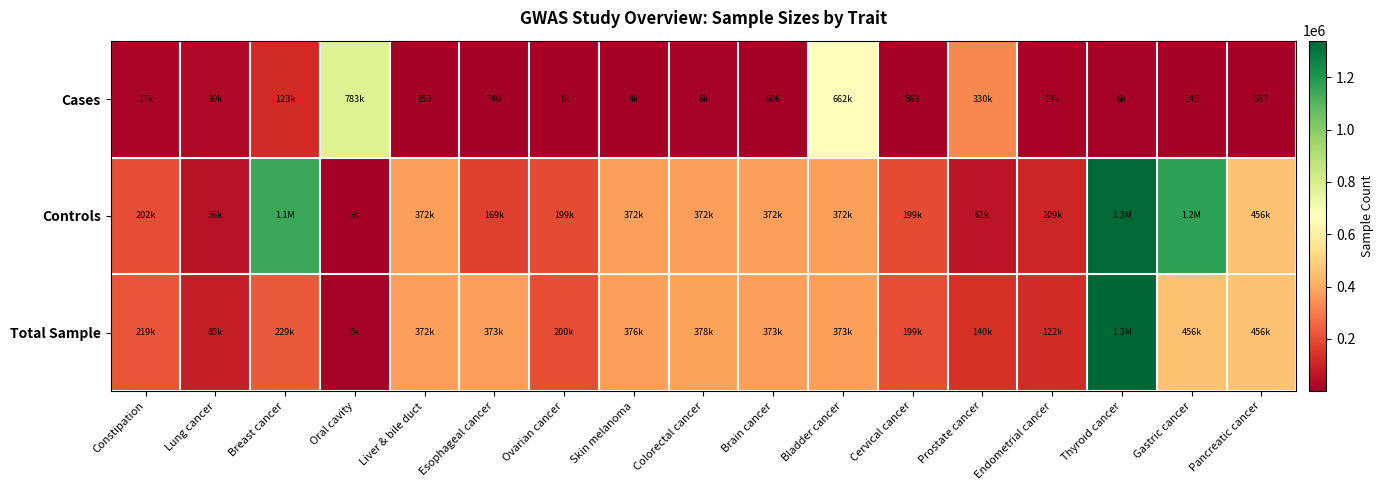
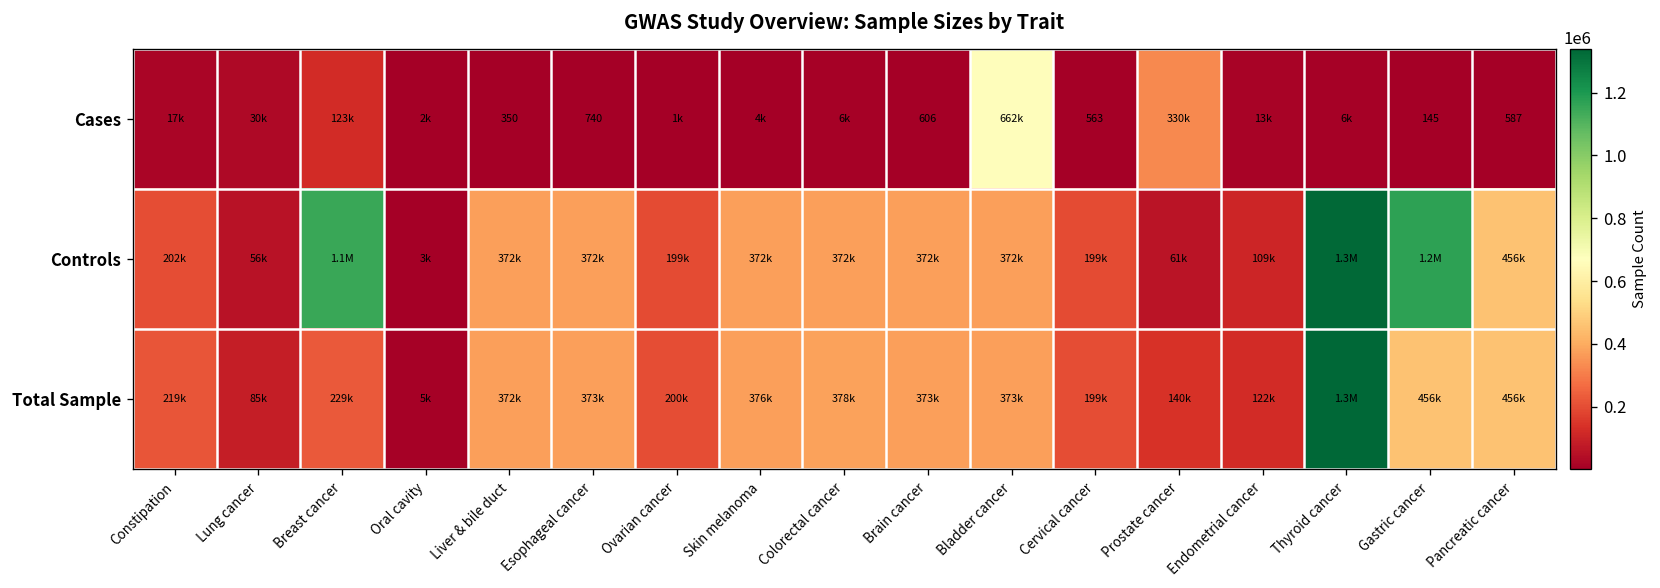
Cases, Oral cavity: 783k -> 2k
Controls, Esophageal cancer: 169k -> 372k
